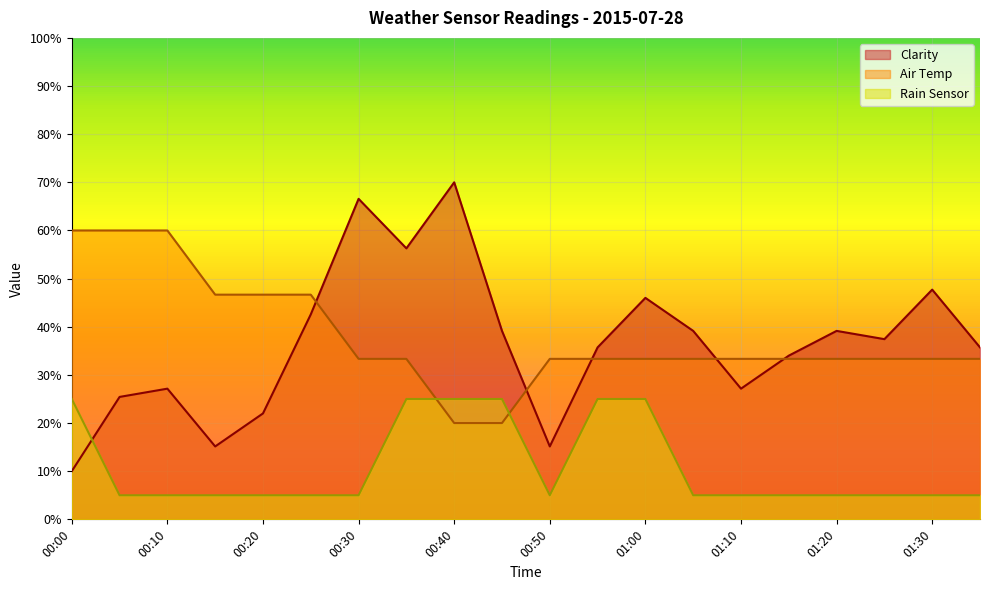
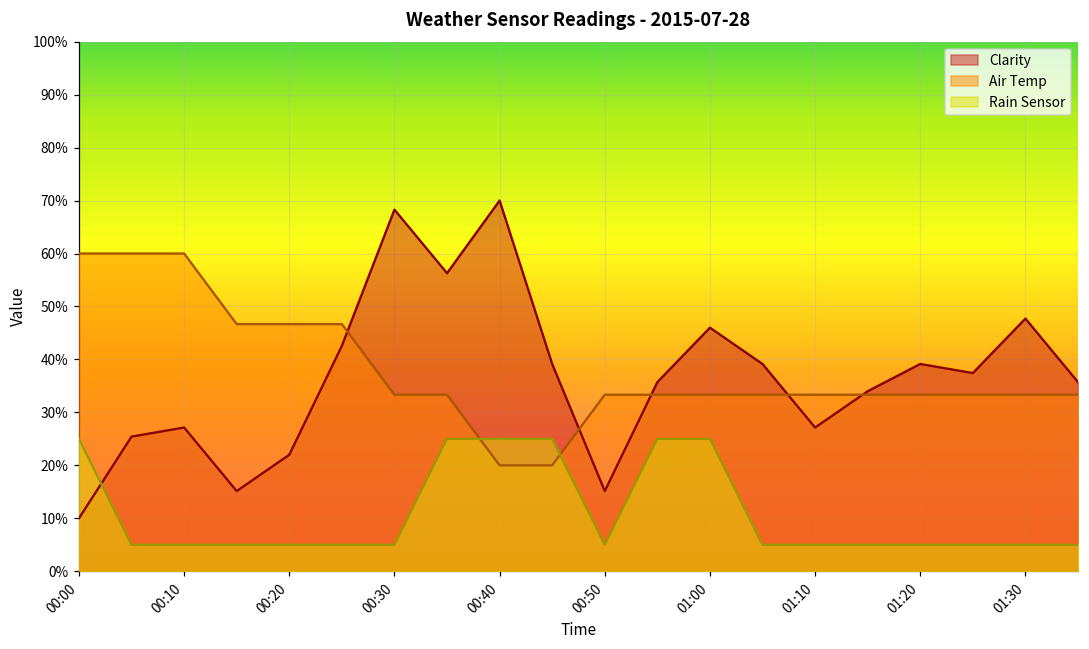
Clarity, 00:30: 67% -> 68%
